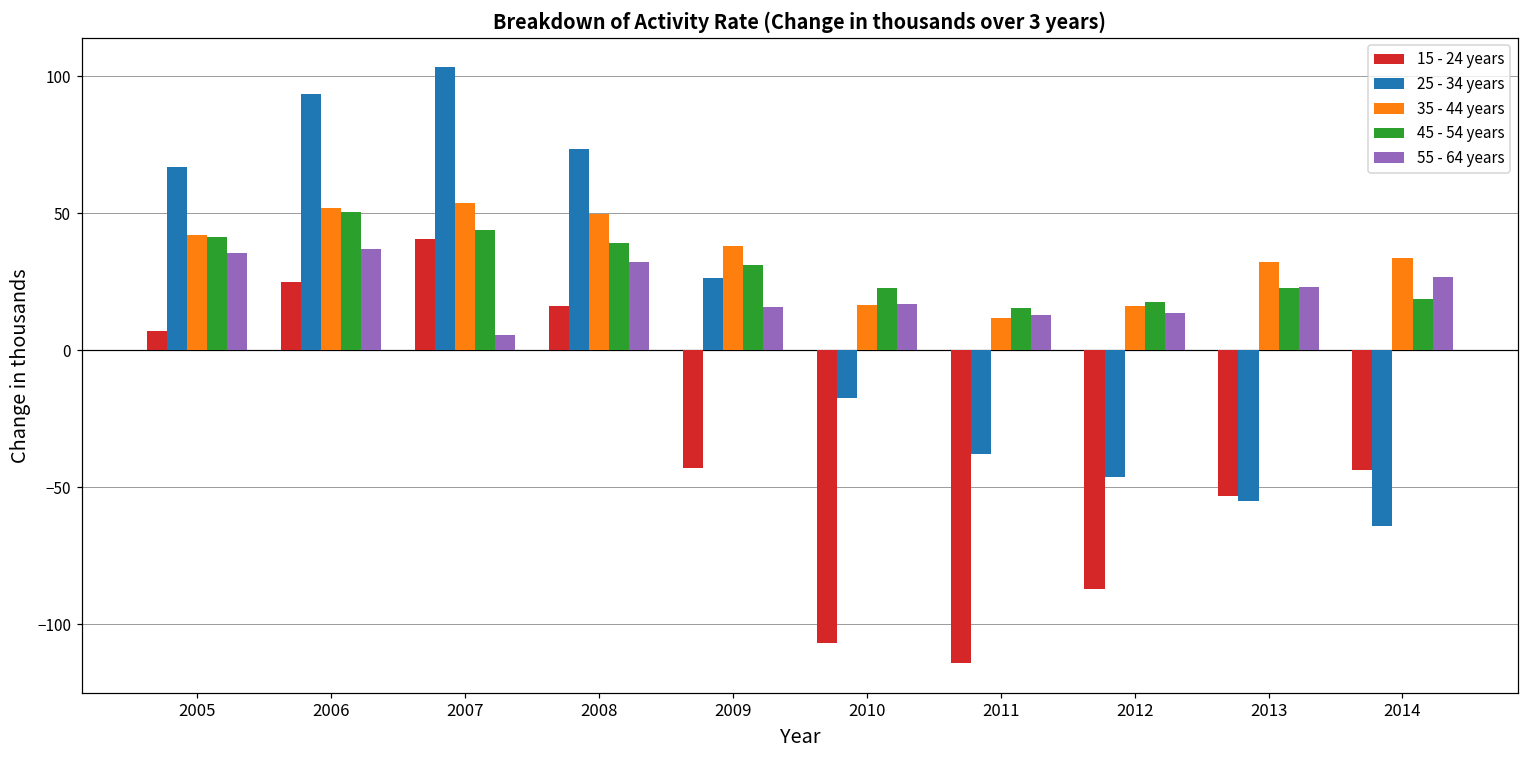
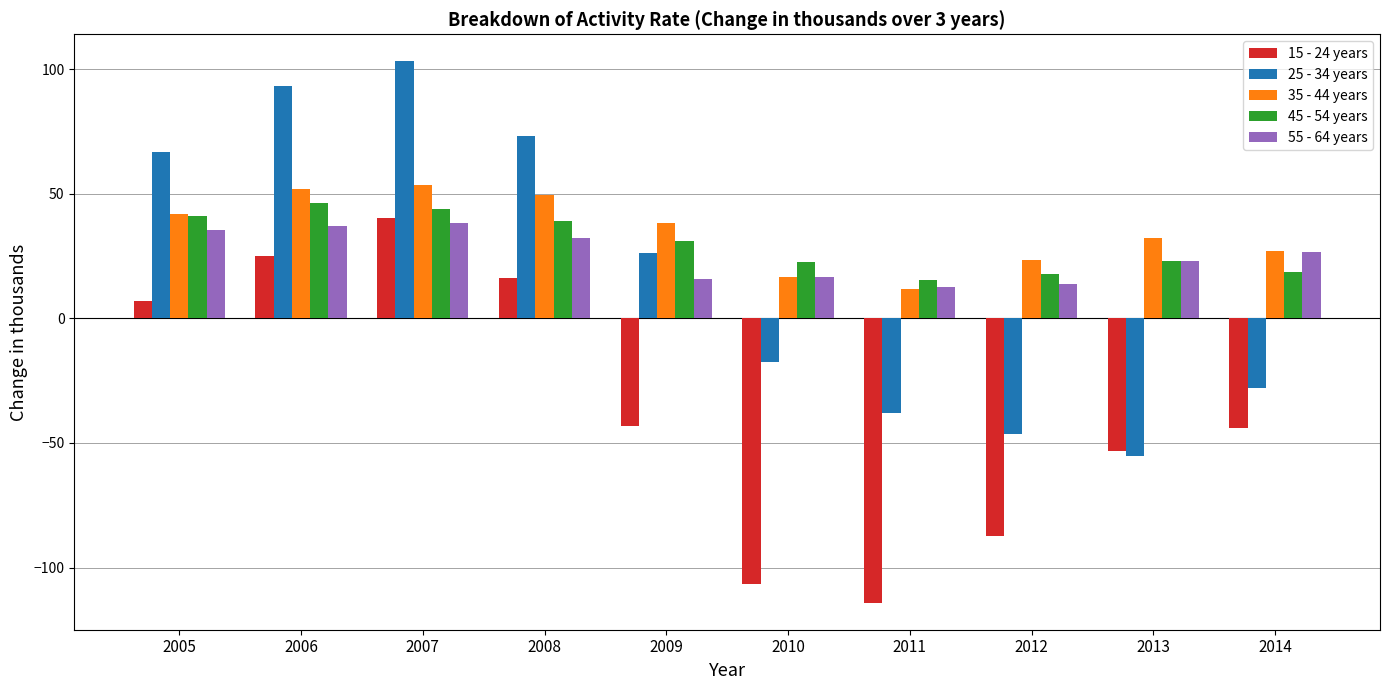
45 - 54 years, 2006: 50 -> 46
55 - 64 years, 2007: 5 -> 38
35 - 44 years, 2012: 16 -> 23
25 - 34 years, 2014: -64 -> -28
35 - 44 years, 2014: 34 -> 27
